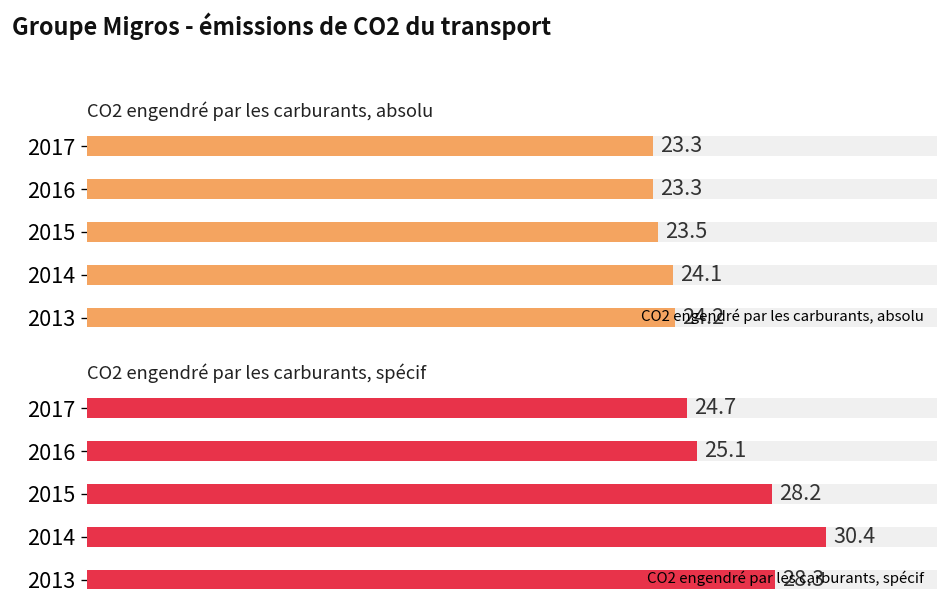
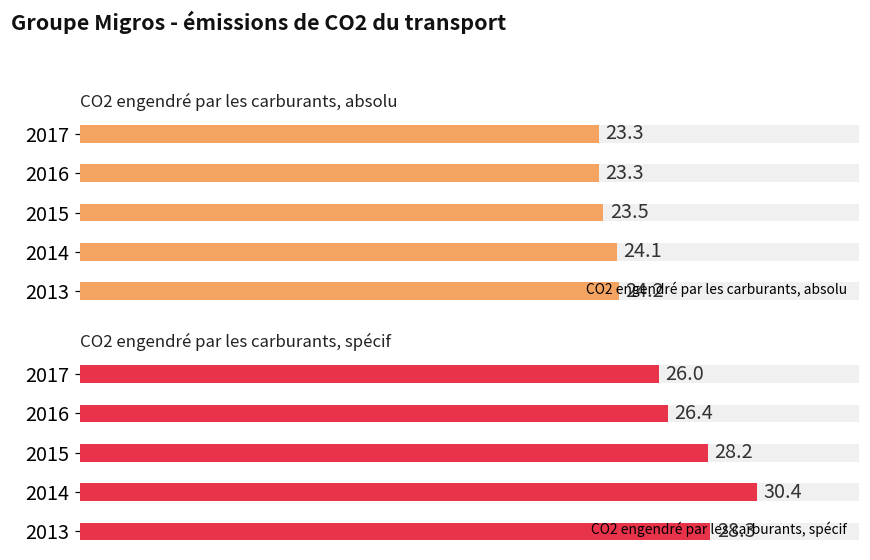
CO2 engendré par les carburants, spécif, CO2 engendré par les carburants, spécif, 2017: 24.7 -> 26.0
CO2 engendré par les carburants, spécif, CO2 engendré par les carburants, spécif, 2016: 25.1 -> 26.4
